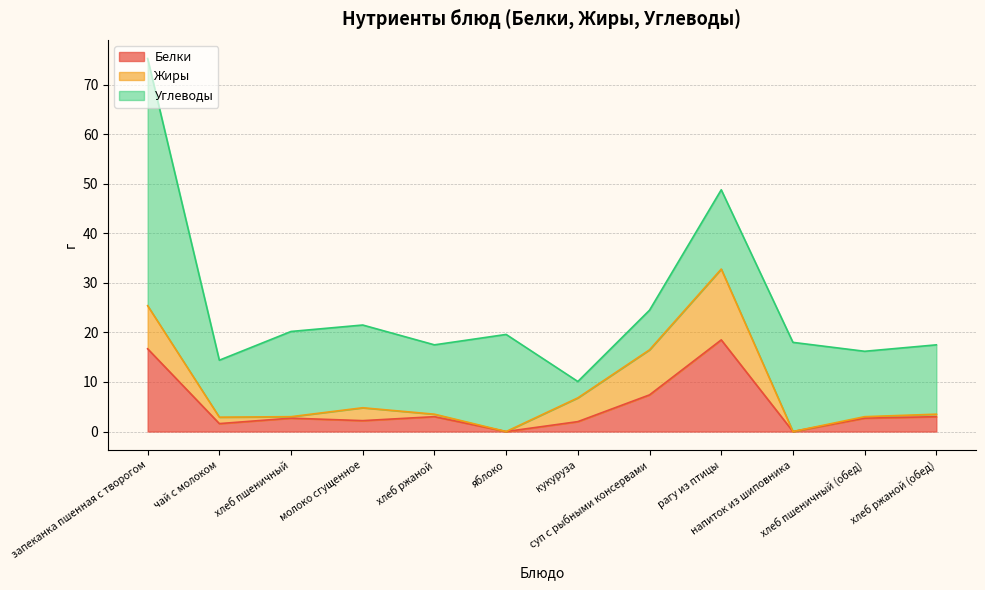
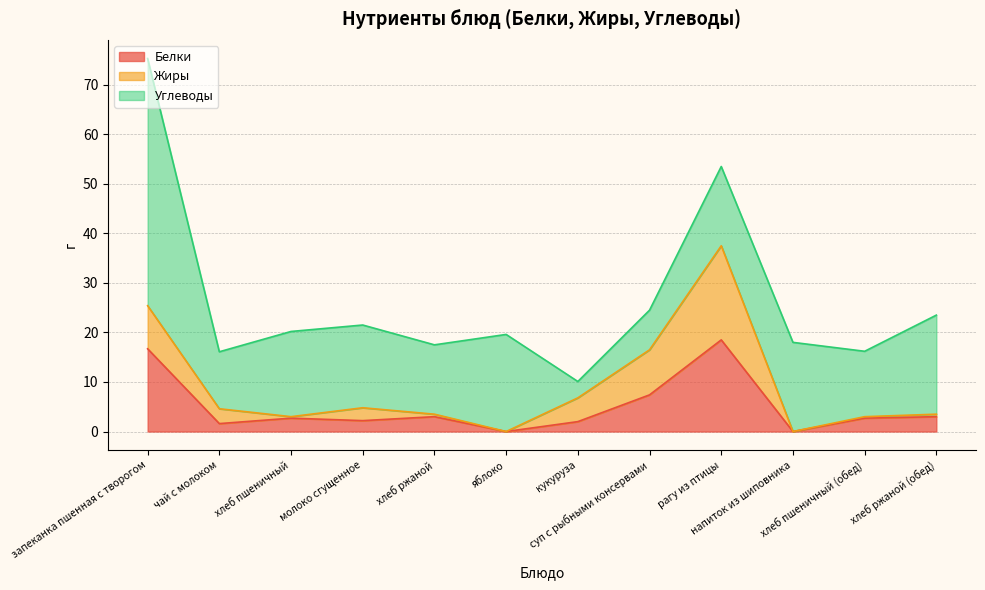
Жиры, чай с молоком: 1 -> 3
Жиры, рагу из птицы: 14 -> 19
Углеводы, хлеб ржаной (обед): 14 -> 20
